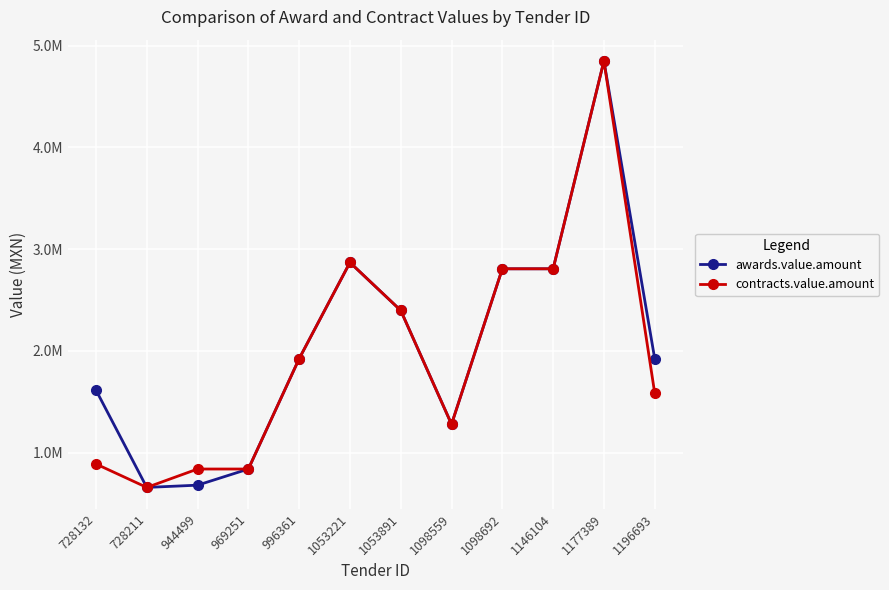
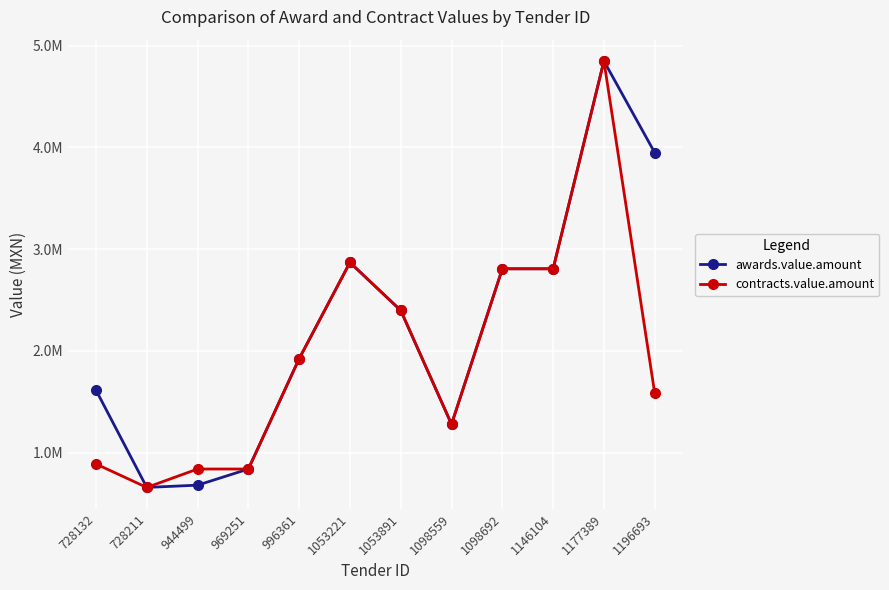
awards.value.amount, 1196693: 1920000 -> 3950000
